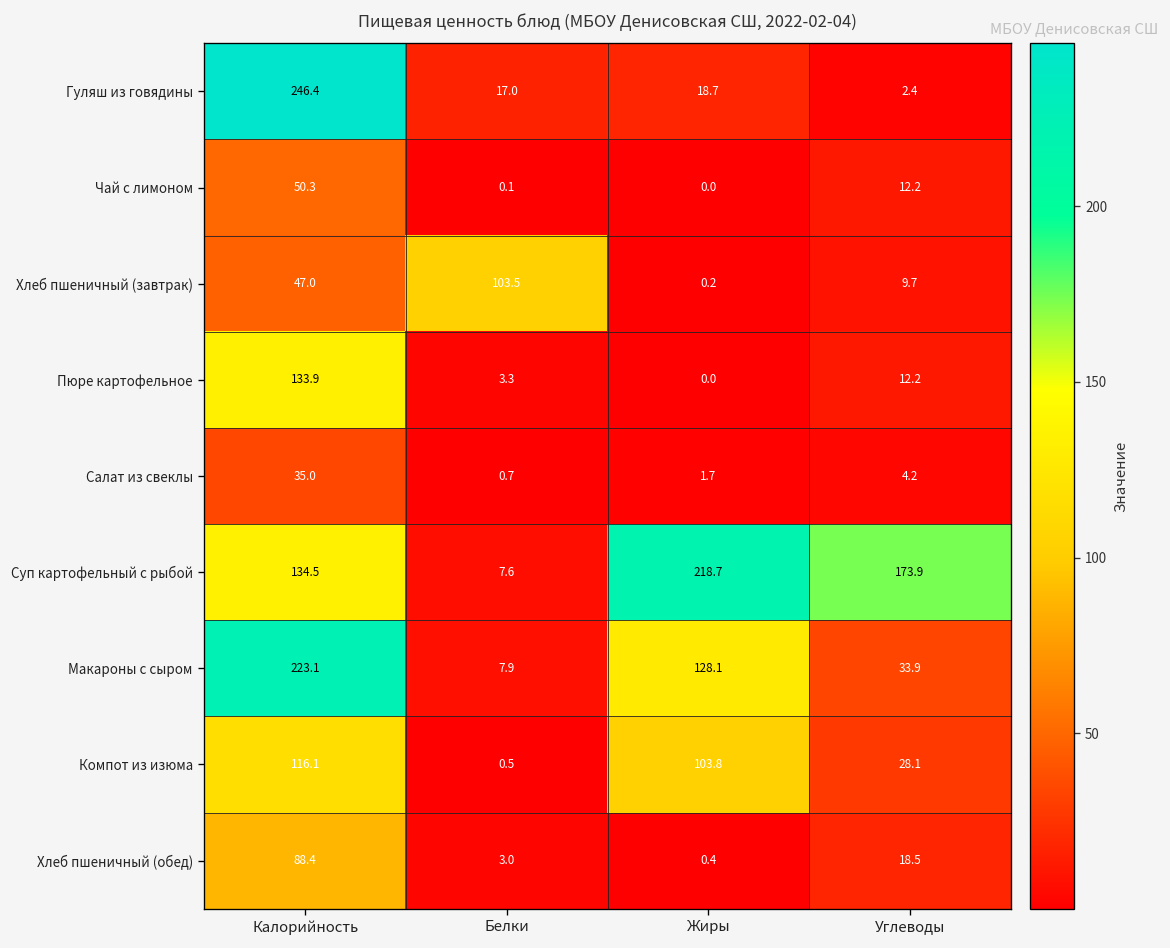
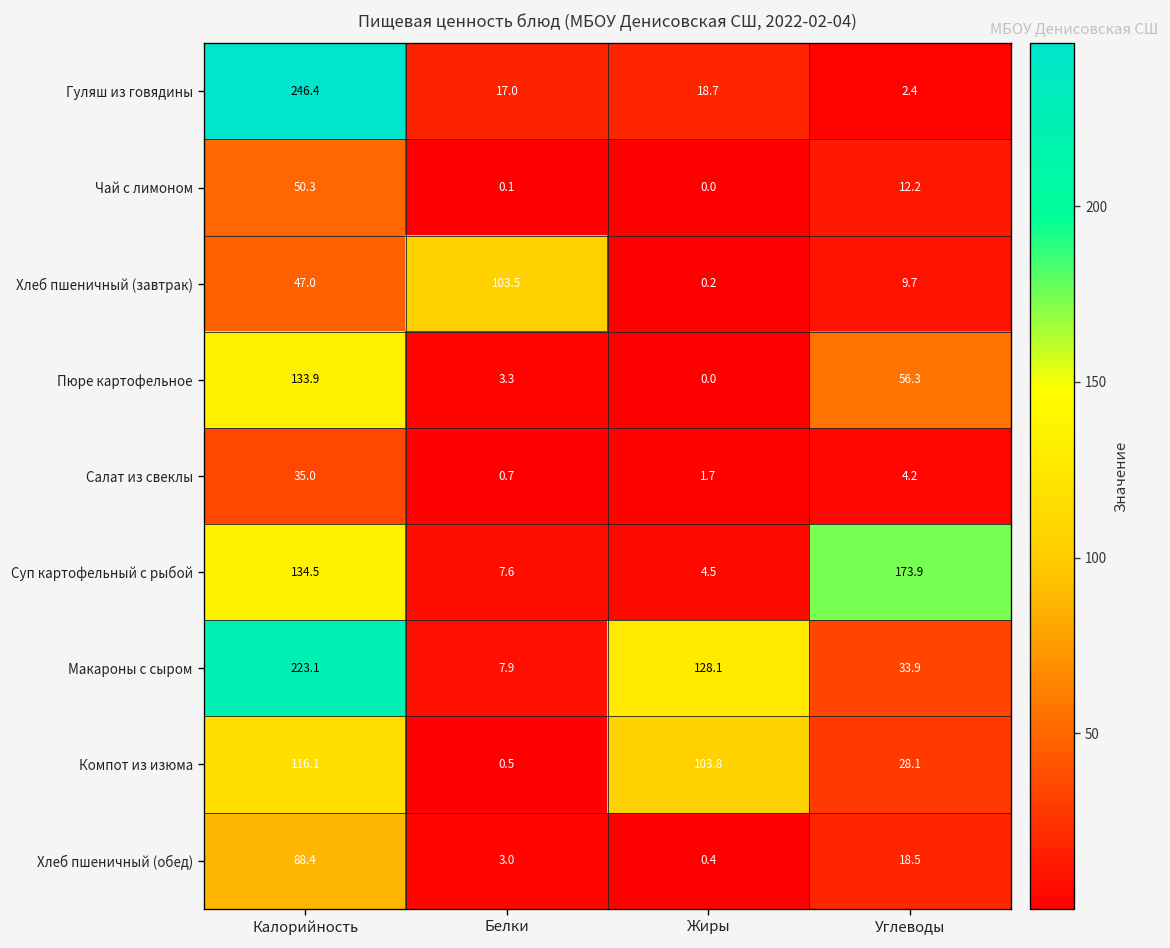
Пюре картофельное, Углеводы: 12.2 -> 56.3
Суп картофельный с рыбой, Жиры: 218.7 -> 4.5
